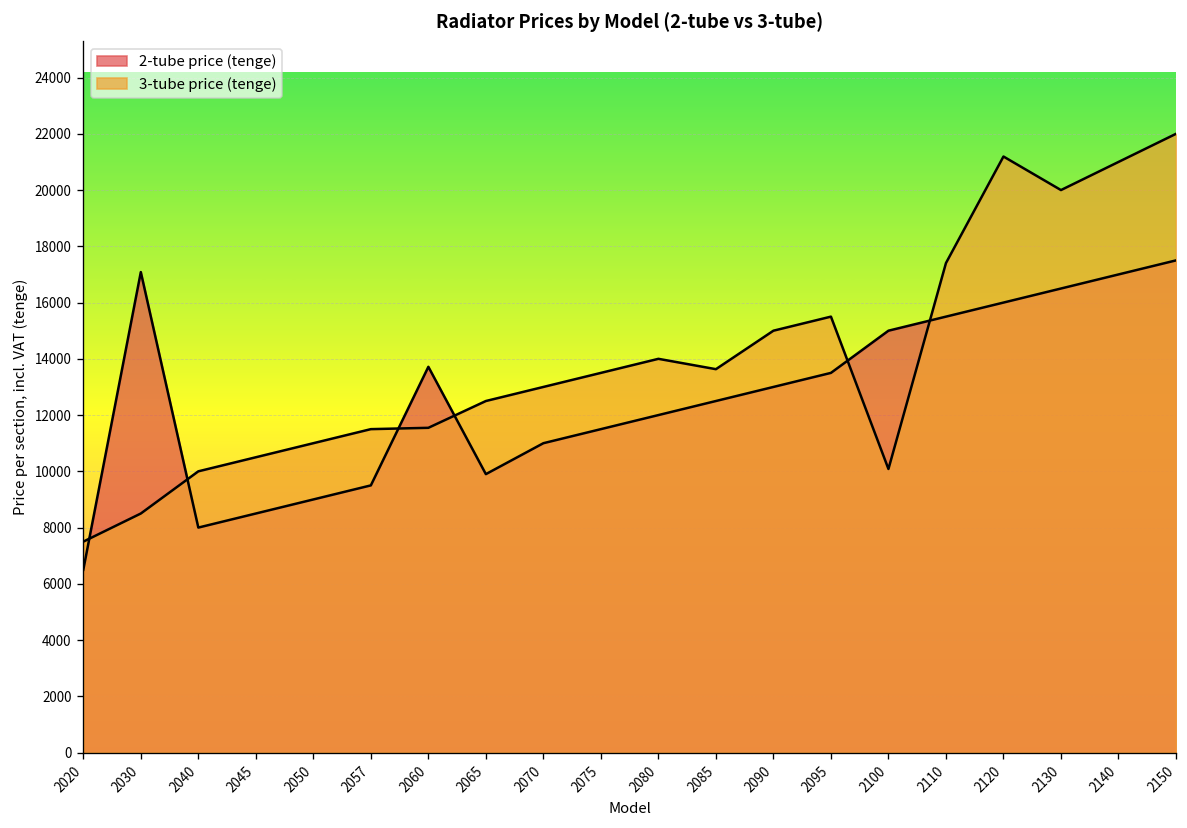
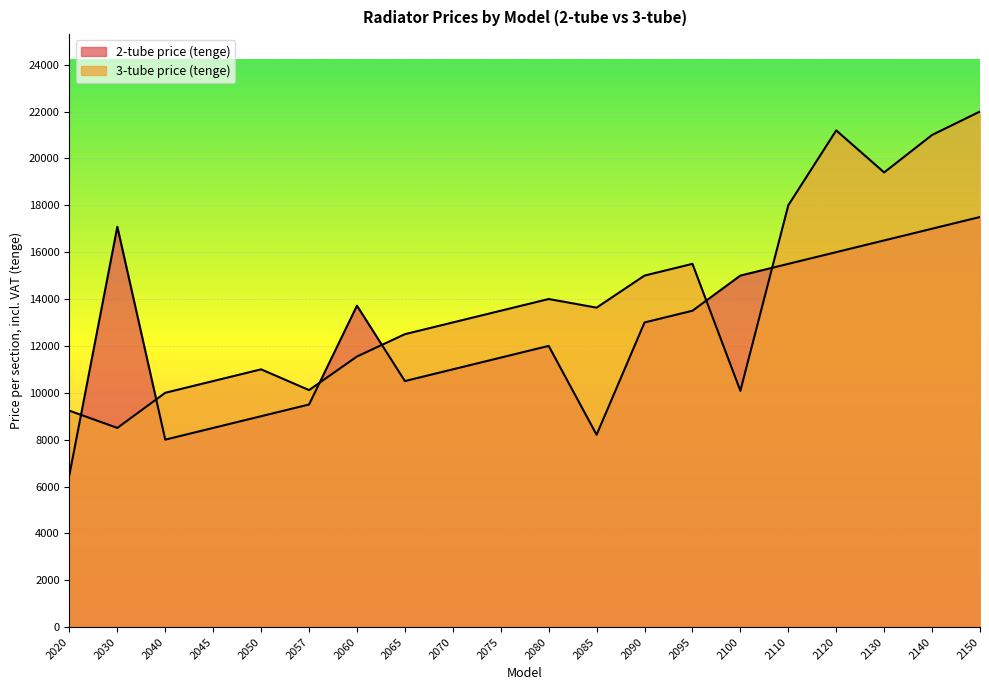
3-tube price (tenge), 2020: 7500 -> 9200
3-tube price (tenge), 2057: 11500 -> 10100
2-tube price (tenge), 2065: 9900 -> 10500
2-tube price (tenge), 2085: 12500 -> 8200
3-tube price (tenge), 2110: 17400 -> 18000
3-tube price (tenge), 2130: 20000 -> 19400
